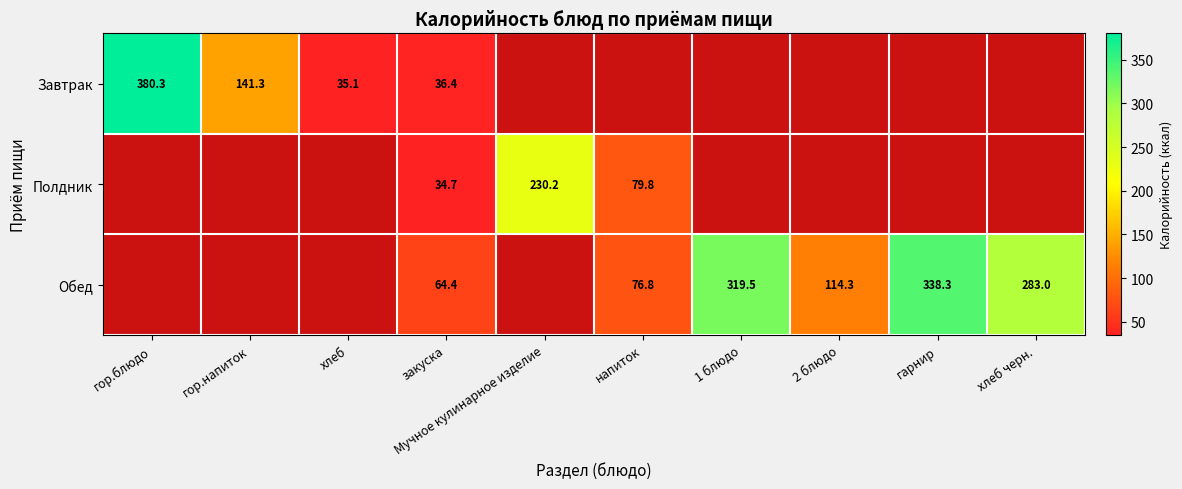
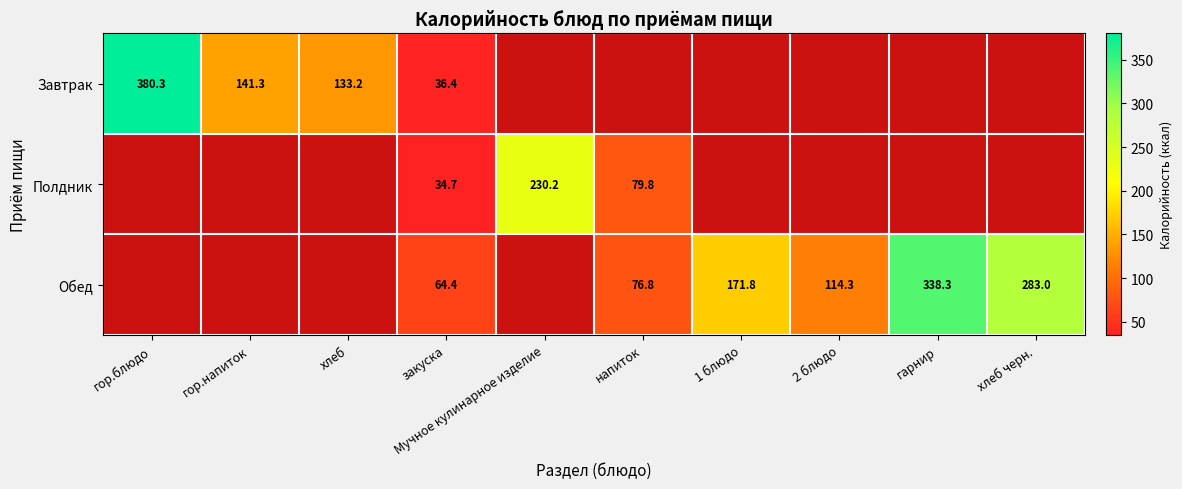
Завтрак, хлеб: 35.1 -> 133.2
Обед, 1 блюдо: 319.5 -> 171.8
